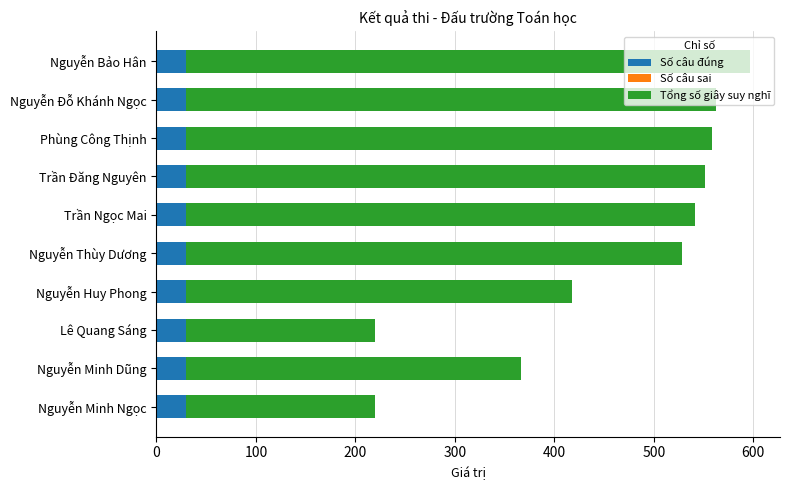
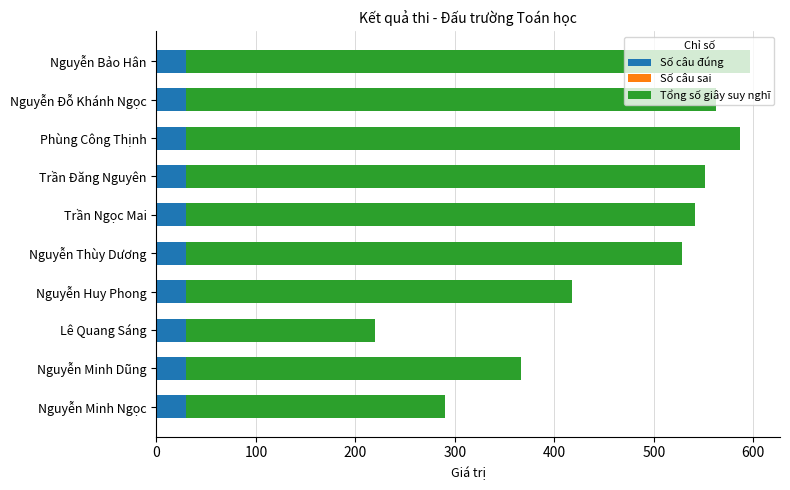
Tổng số giây suy nghĩ, Phùng Công Thịnh: 530 -> 560
Tổng số giây suy nghĩ, Nguyễn Minh Ngọc: 190 -> 260
